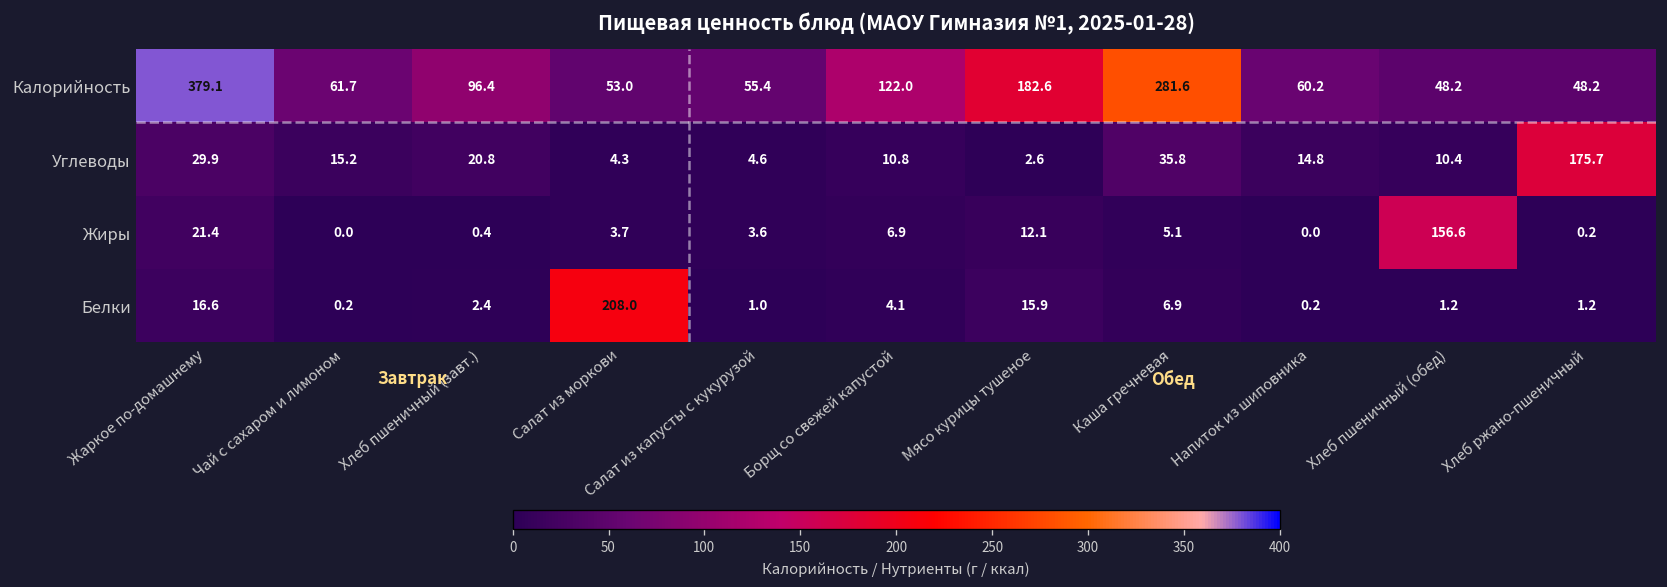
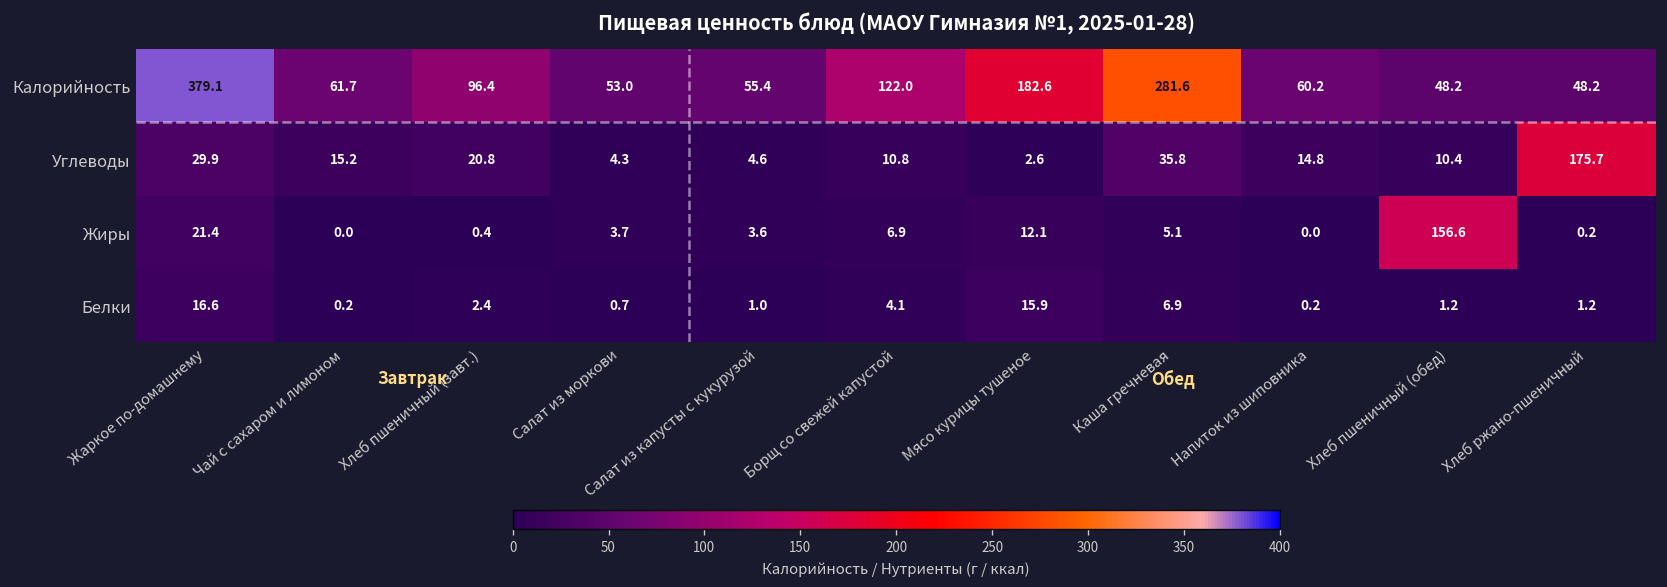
Белки, Салат из моркови: 208.0 -> 0.7
